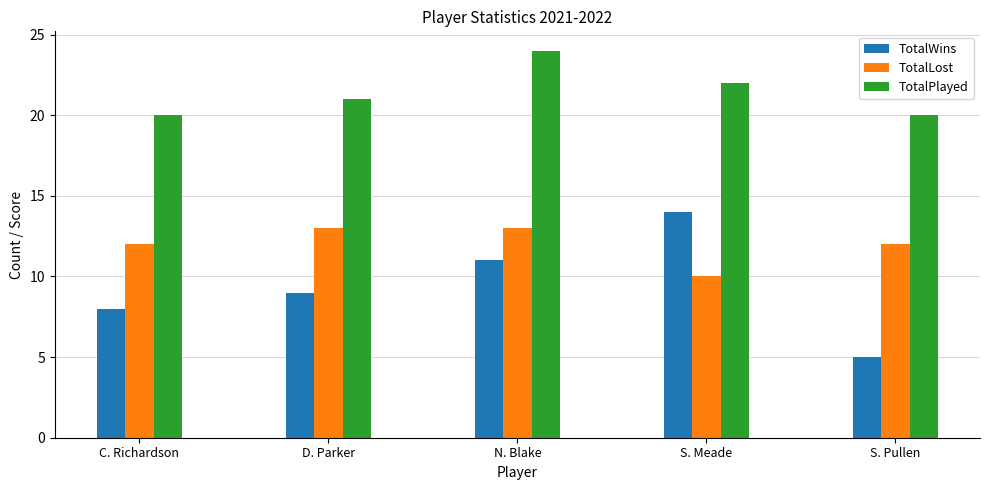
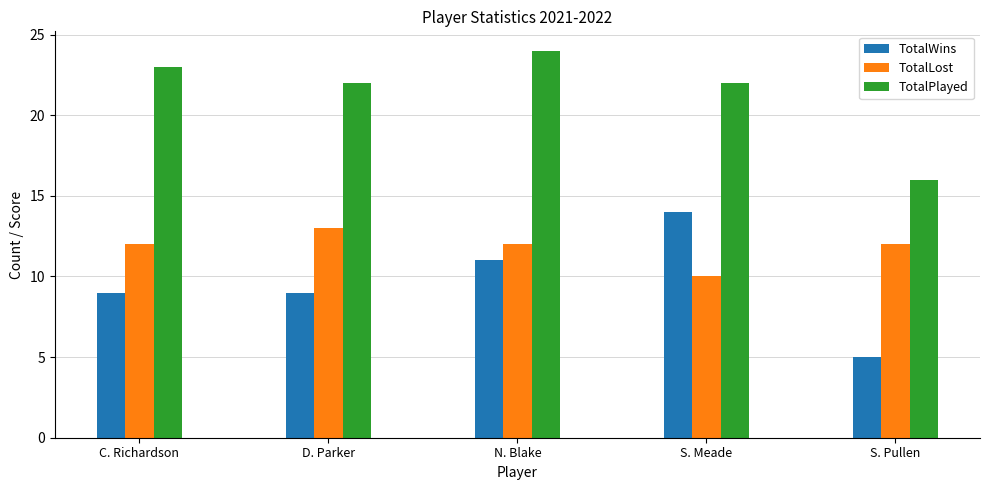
TotalWins, C. Richardson: 8 -> 9
TotalPlayed, C. Richardson: 20 -> 23
TotalPlayed, D. Parker: 21 -> 22
TotalLost, N. Blake: 13 -> 12
TotalPlayed, S. Pullen: 20 -> 16
